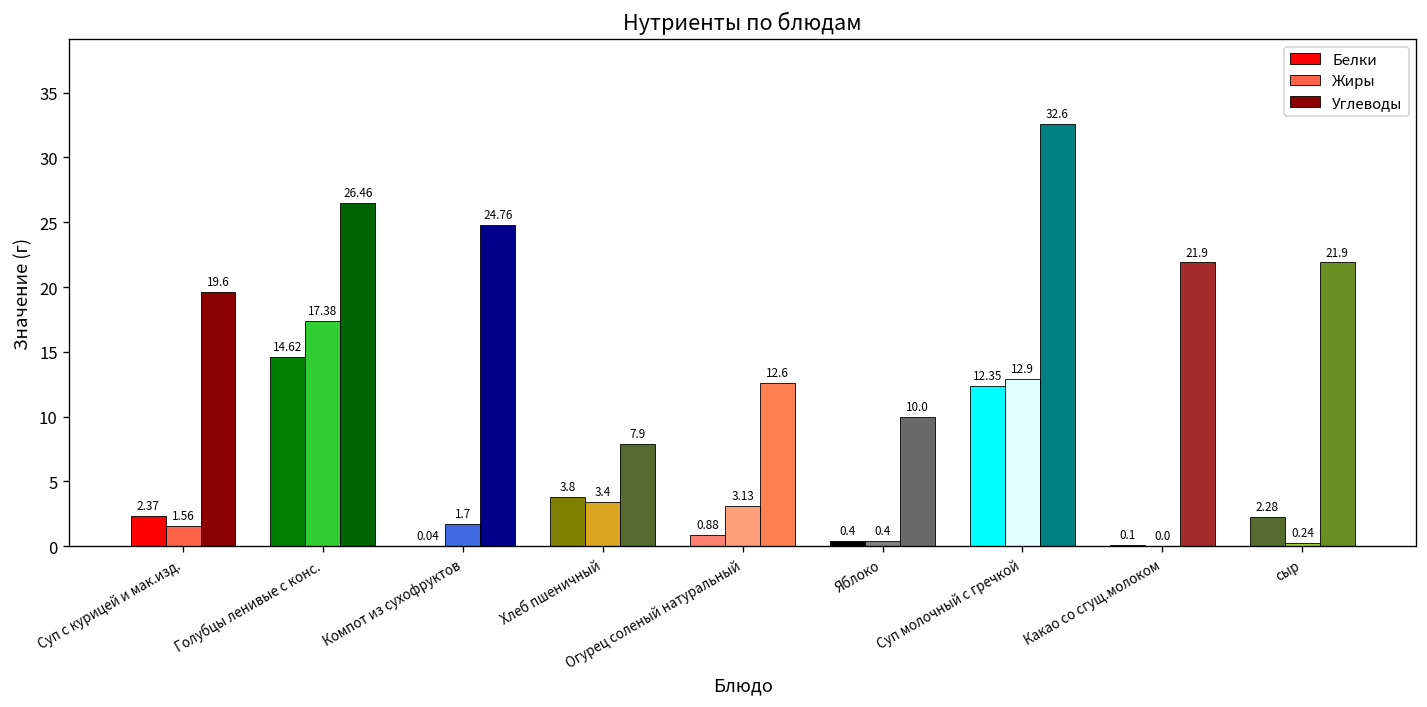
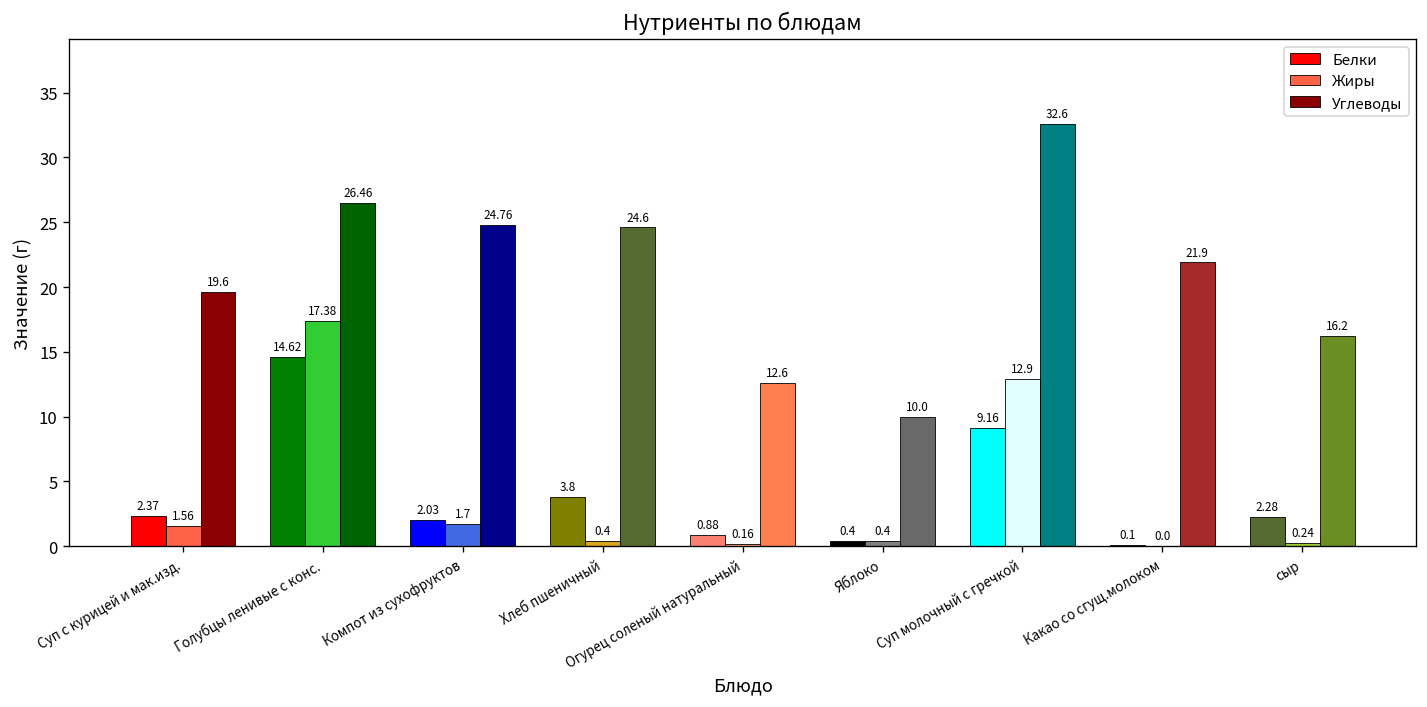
Белки, Компот из сухофруктов: 0.04 -> 2.03
Жиры, Хлеб пшеничный: 3.4 -> 0.4
Углеводы, Хлеб пшеничный: 7.9 -> 24.6
Жиры, Огурец соленый натуральный: 3.13 -> 0.16
Белки, Суп молочный с гречкой: 12.35 -> 9.16
Углеводы, сыр: 21.9 -> 16.2
